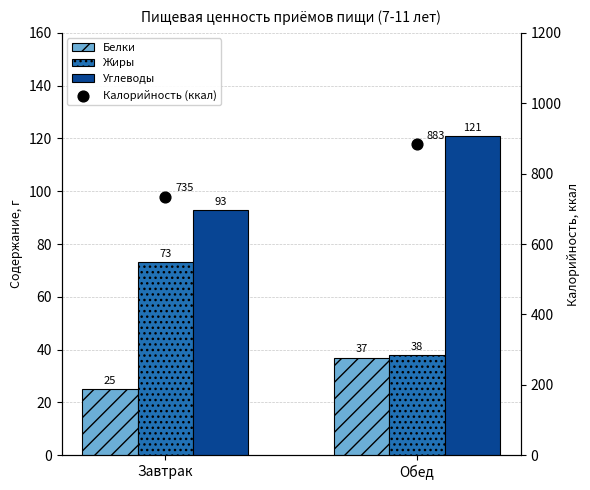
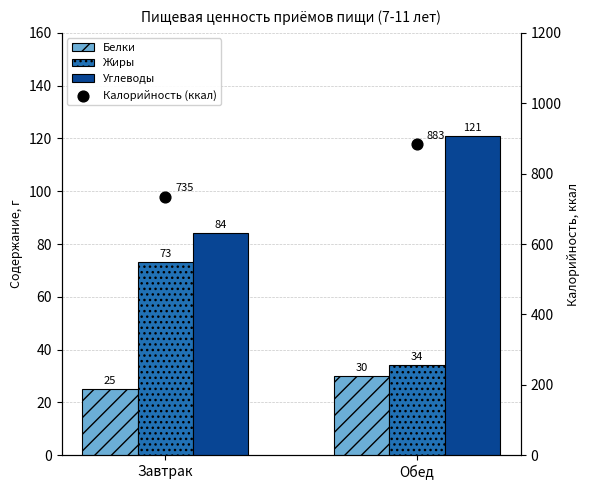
Углеводы, Завтрак: 93 -> 84
Белки, Обед: 37 -> 30
Жиры, Обед: 38 -> 34
